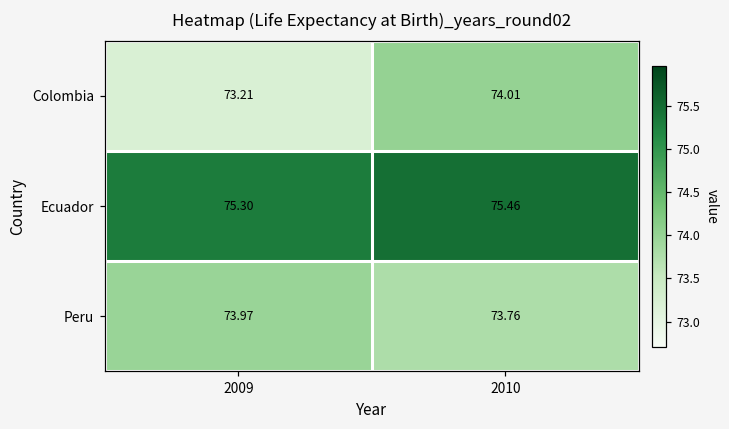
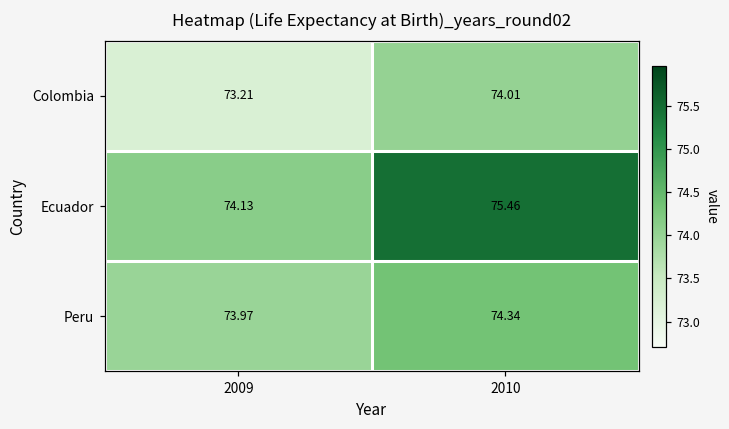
Ecuador, 2009: 75.30 -> 74.13
Peru, 2010: 73.76 -> 74.34
